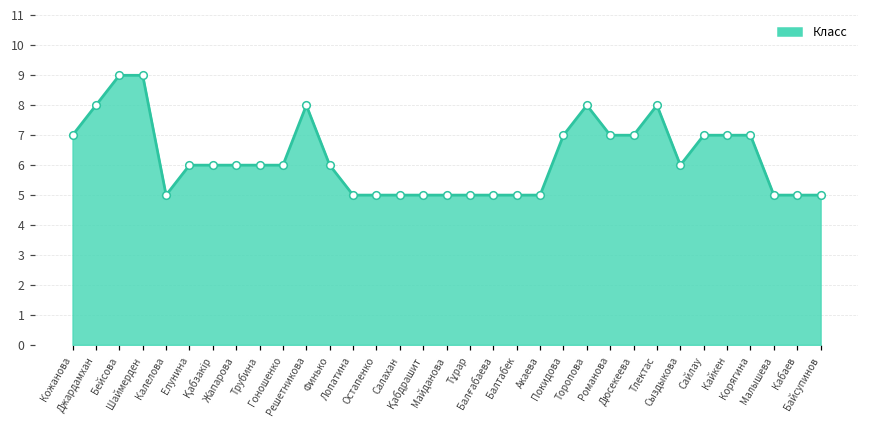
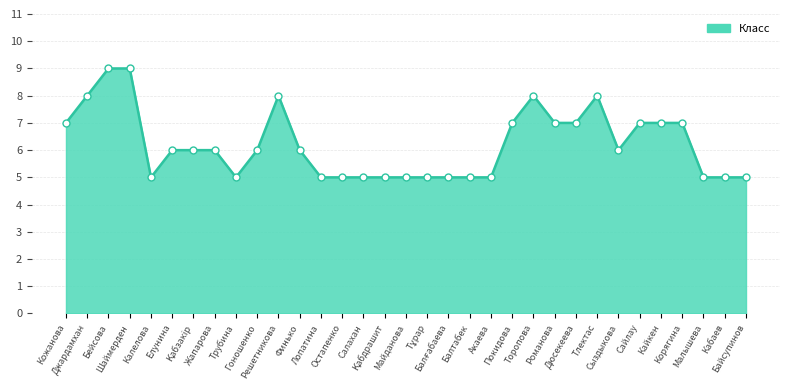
Трубина: 6 -> 5
